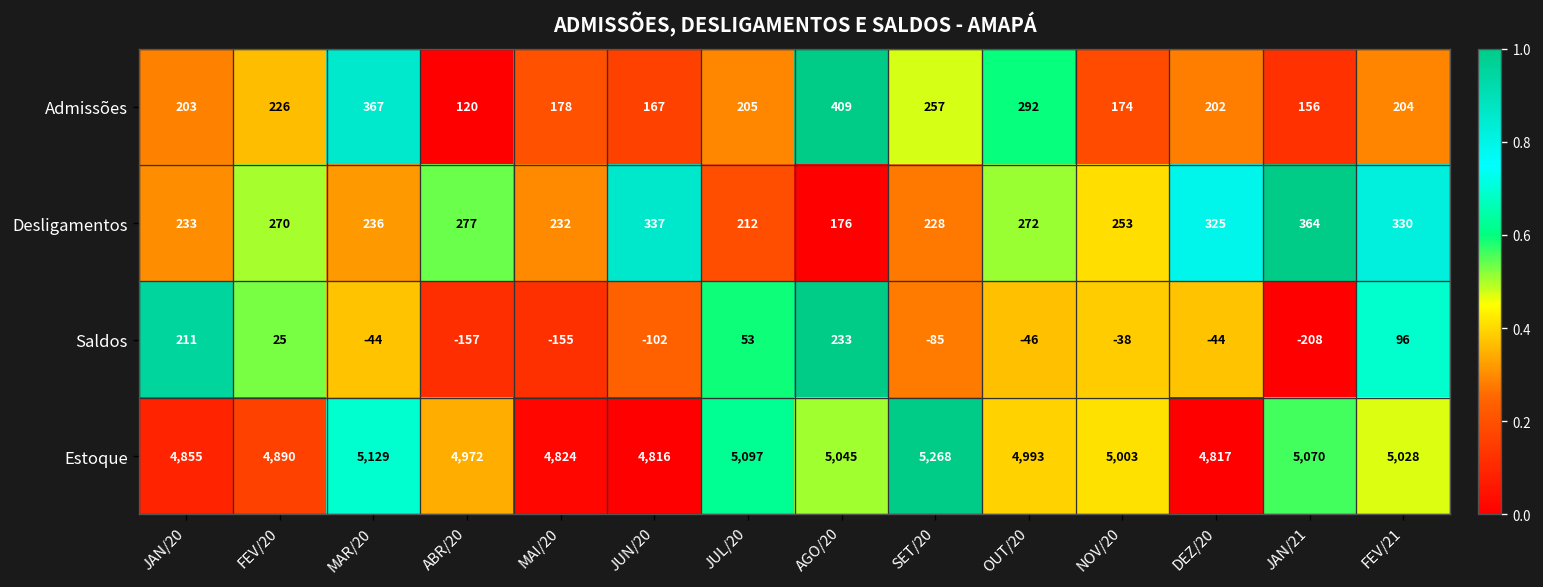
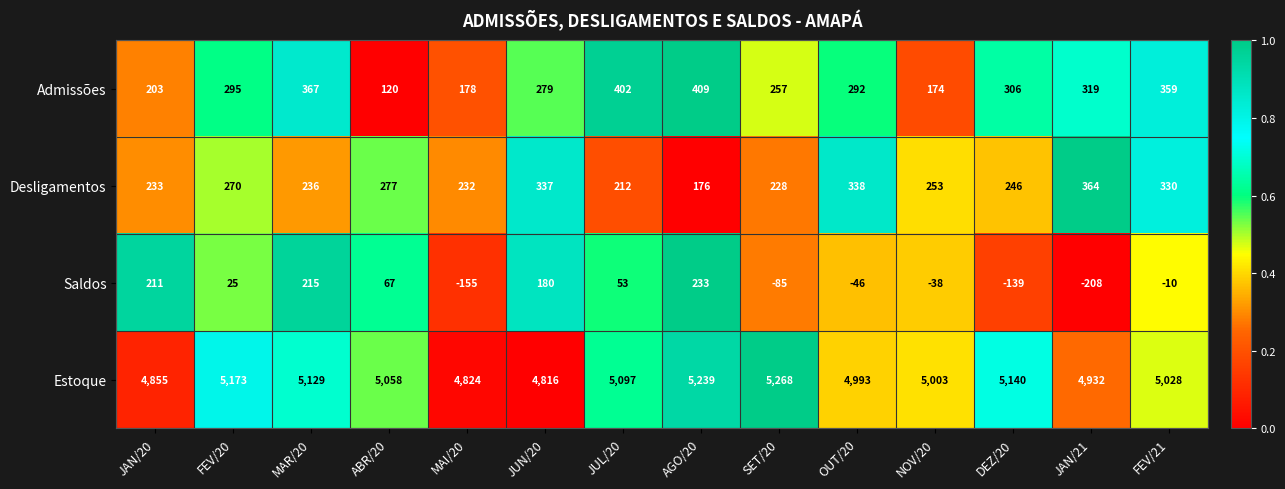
Admissões, FEV/20: 226 -> 295
Admissões, JUN/20: 167 -> 279
Admissões, JUL/20: 205 -> 402
Admissões, DEZ/20: 202 -> 306
Admissões, JAN/21: 156 -> 319
Admissões, FEV/21: 204 -> 359
Desligamentos, OUT/20: 272 -> 338
Desligamentos, DEZ/20: 325 -> 246
Saldos, MAR/20: -44 -> 215
Saldos, ABR/20: -157 -> 67
Saldos, JUN/20: -102 -> 180
Saldos, DEZ/20: -44 -> -139
Saldos, FEV/21: 96 -> -10
Estoque, FEV/20: 4,890 -> 5,173
Estoque, ABR/20: 4,972 -> 5,058
Estoque, AGO/20: 5,045 -> 5,239
Estoque, DEZ/20: 4,817 -> 5,140
Estoque, JAN/21: 5,070 -> 4,932
